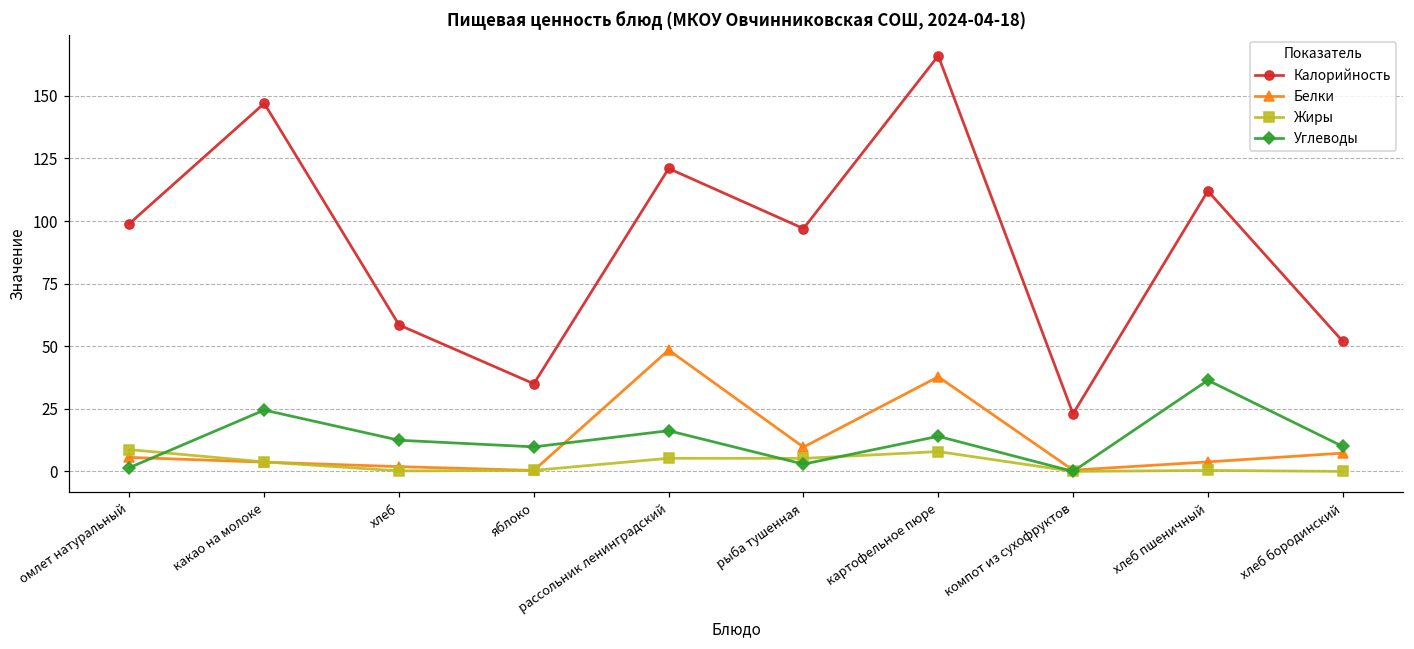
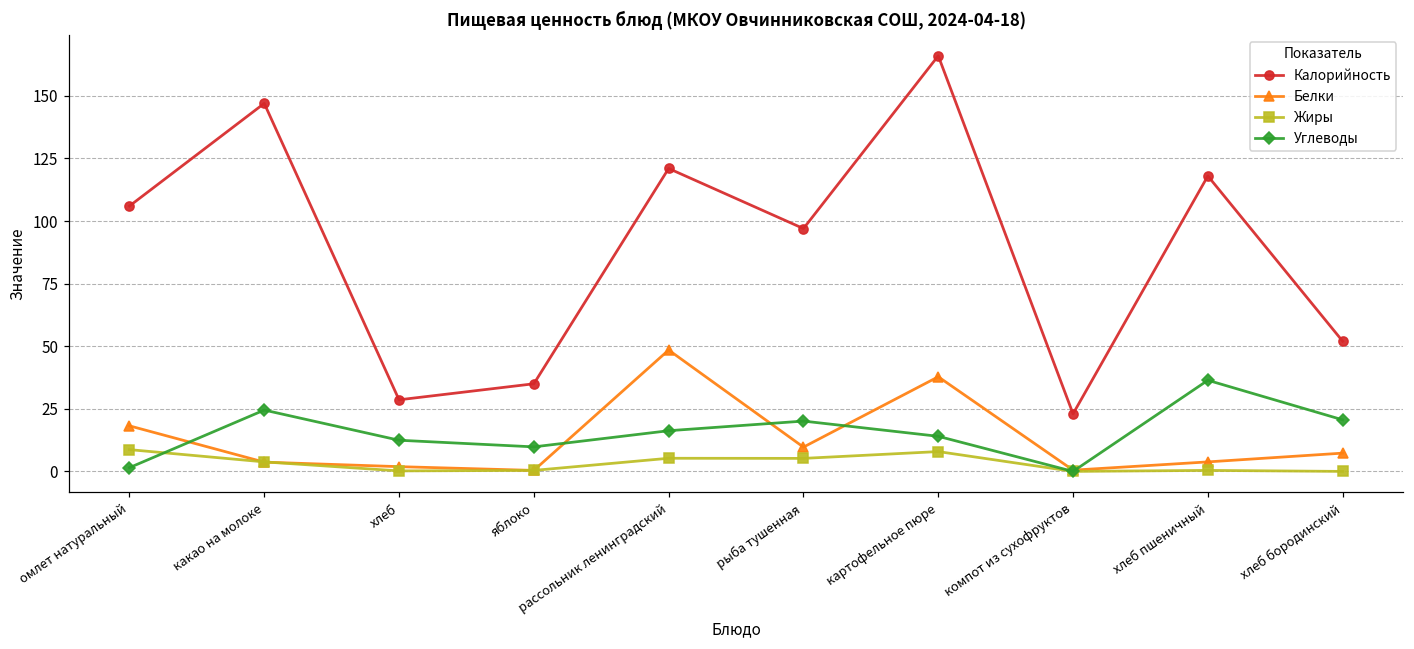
Калорийность, омлет натуральный: 99 -> 106
Белки, омлет натуральный: 6 -> 18
Калорийность, хлеб: 59 -> 29
Углеводы, рыба тушенная: 3 -> 20
Калорийность, хлеб пшеничный: 112 -> 118
Углеводы, хлеб бородинский: 10 -> 21
